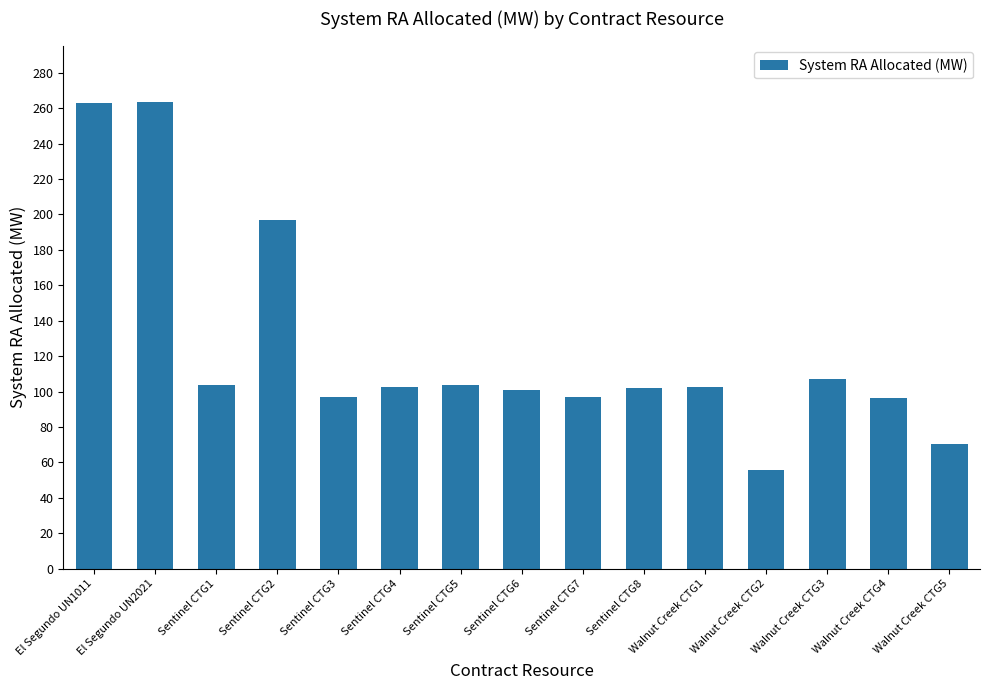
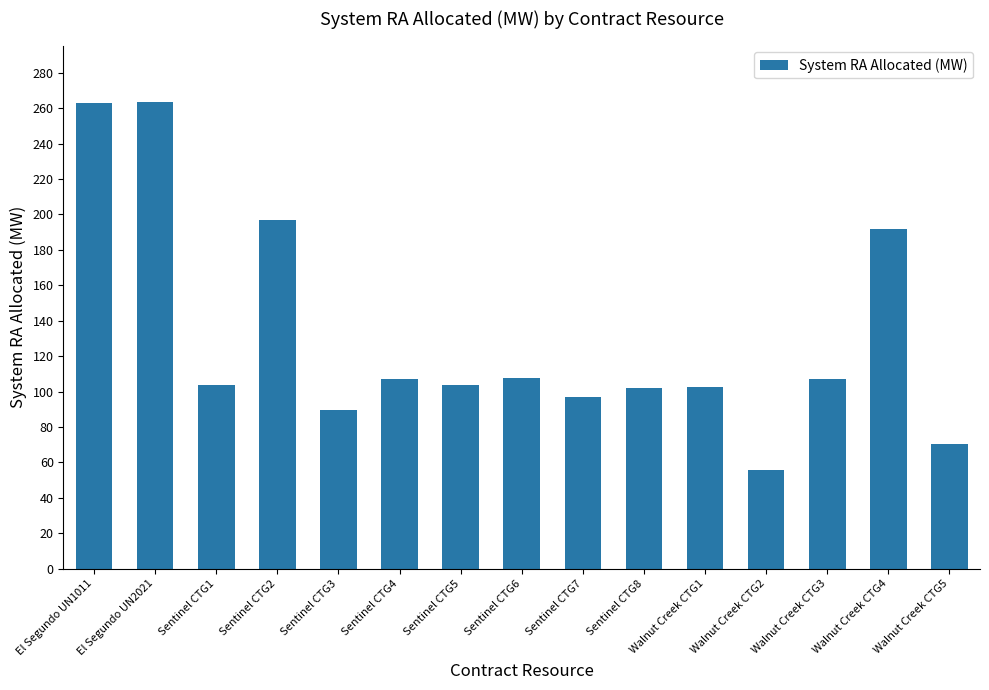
Sentinel CTG3: 97 -> 90
Sentinel CTG4: 102 -> 107
Sentinel CTG6: 101 -> 107
Walnut Creek CTG4: 96 -> 192
